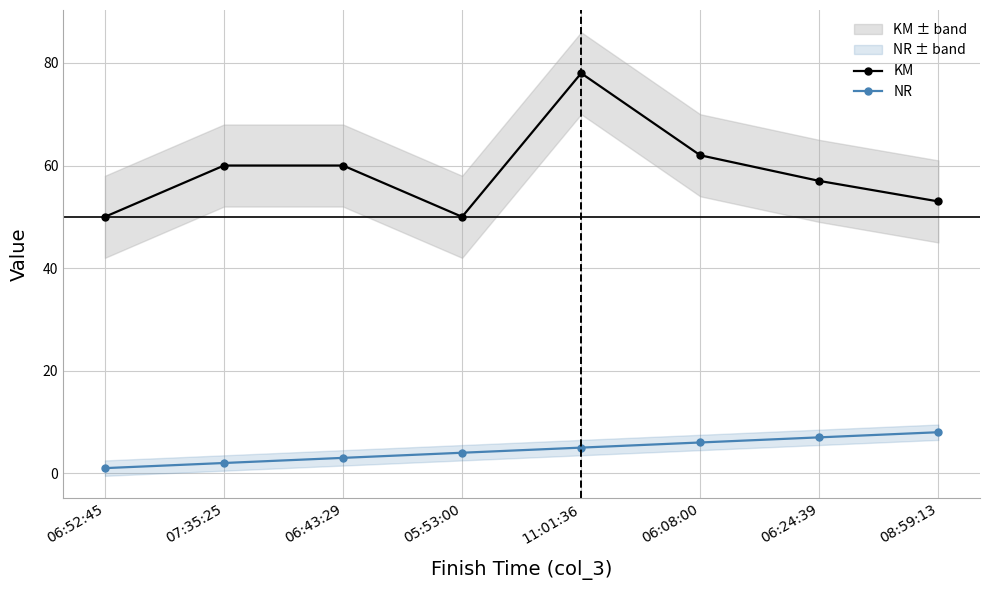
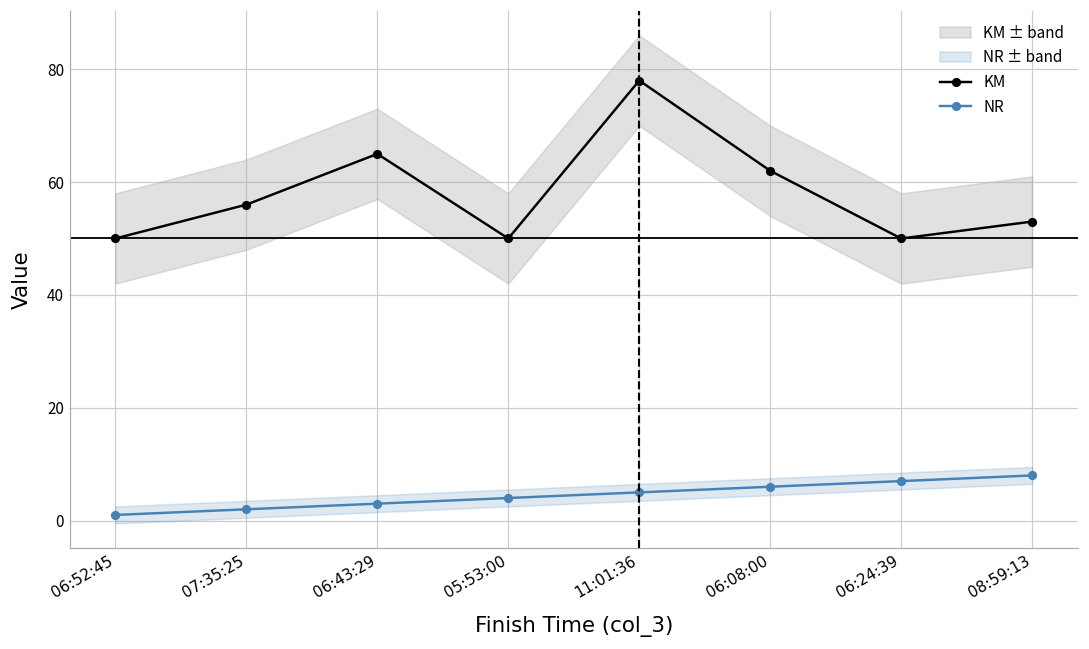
KM, 07:35:25: 60 -> 56
KM, 06:43:29: 60 -> 65
KM, 06:24:39: 57 -> 50
